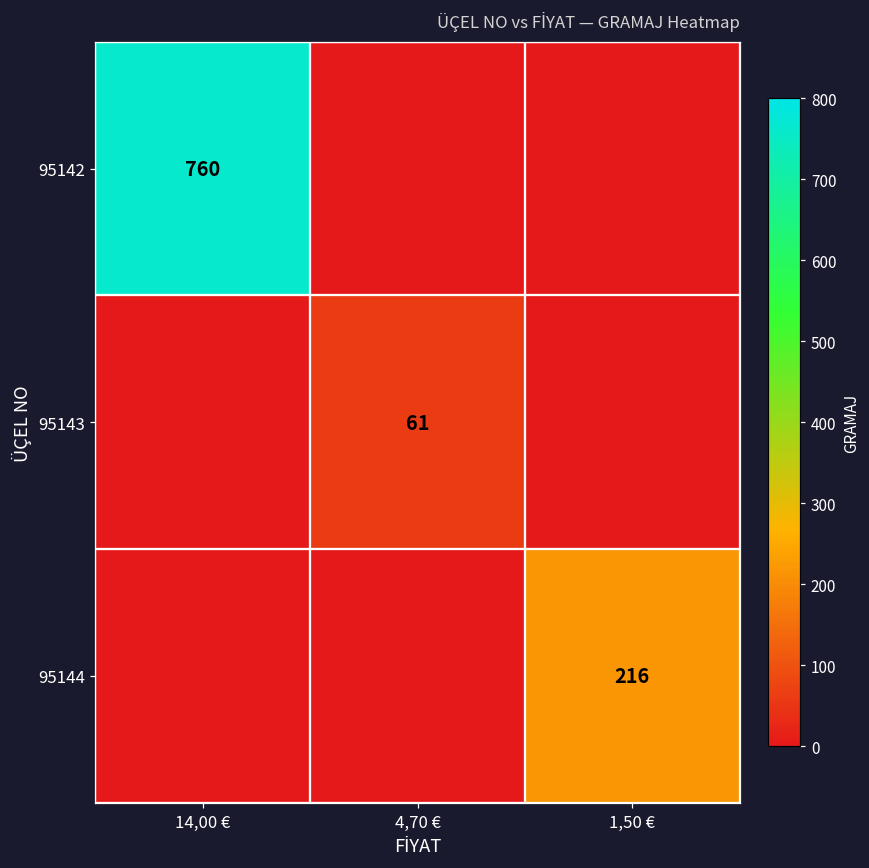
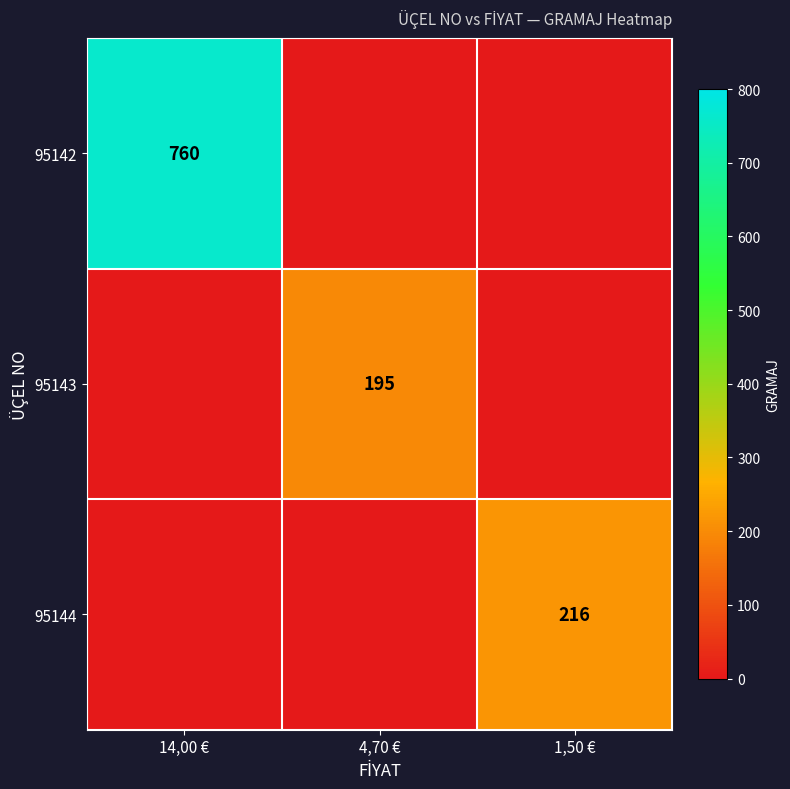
95143, 4,70 €: 61 -> 195
